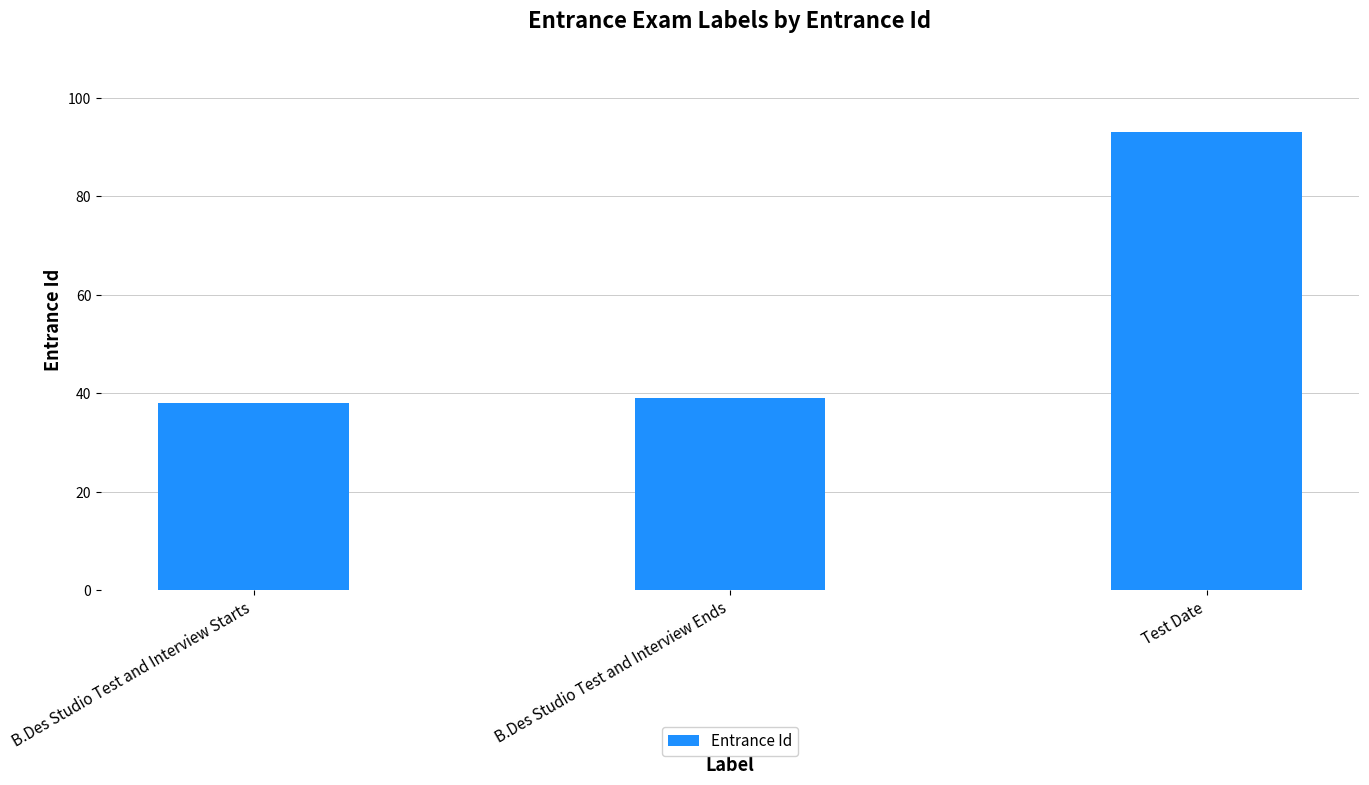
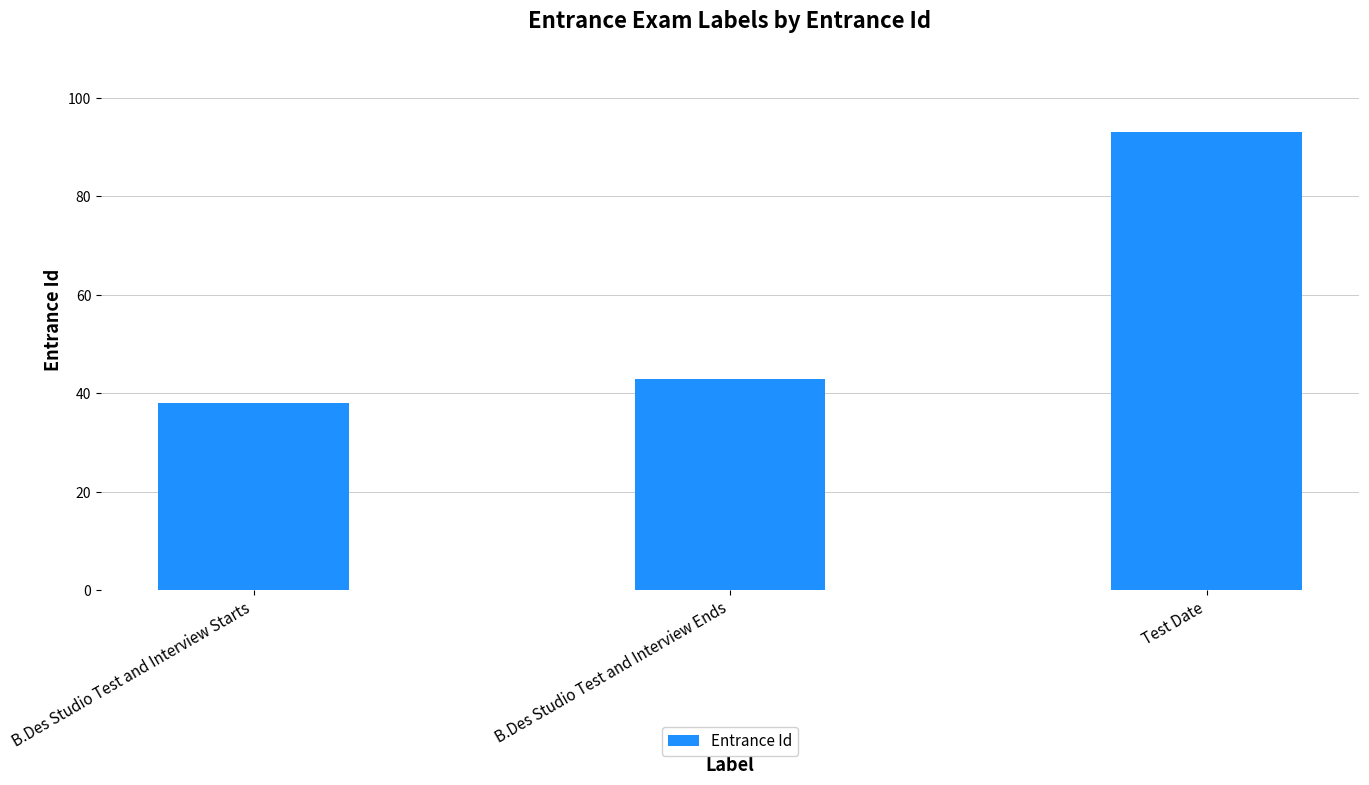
B.Des Studio Test and Interview Ends: 39 -> 43
